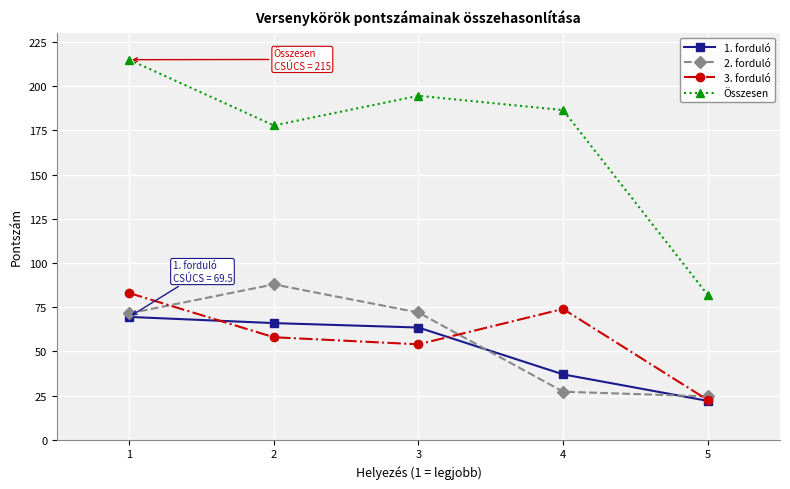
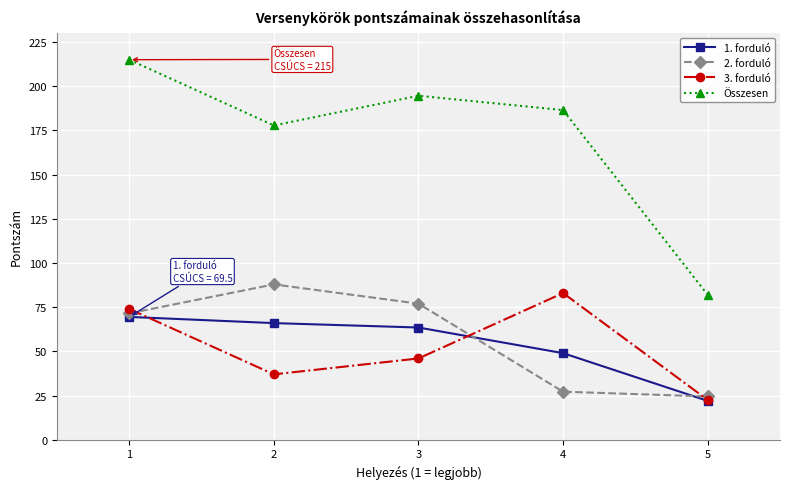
3. forduló, 1: 83 -> 74
3. forduló, 2: 58 -> 37
2. forduló, 3: 72 -> 77
3. forduló, 3: 54 -> 46
1. forduló, 4: 37 -> 49
3. forduló, 4: 74 -> 83
